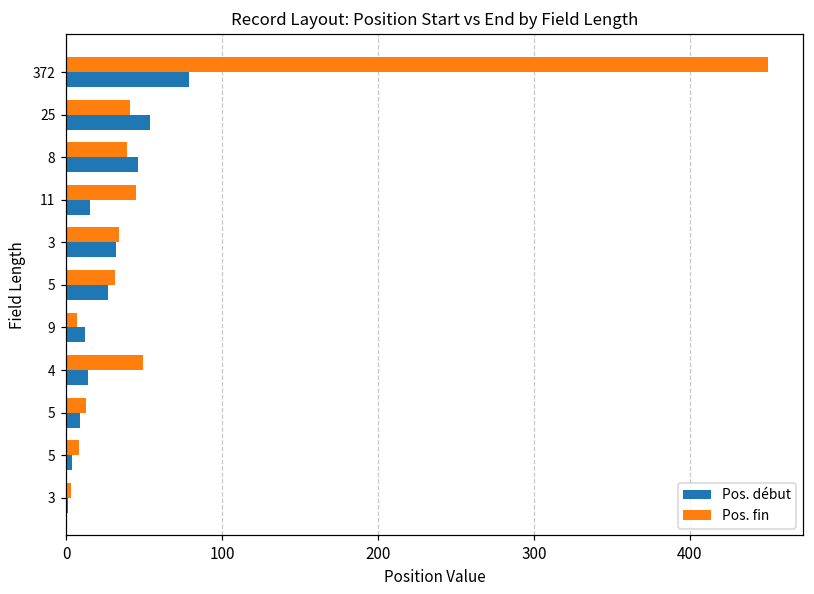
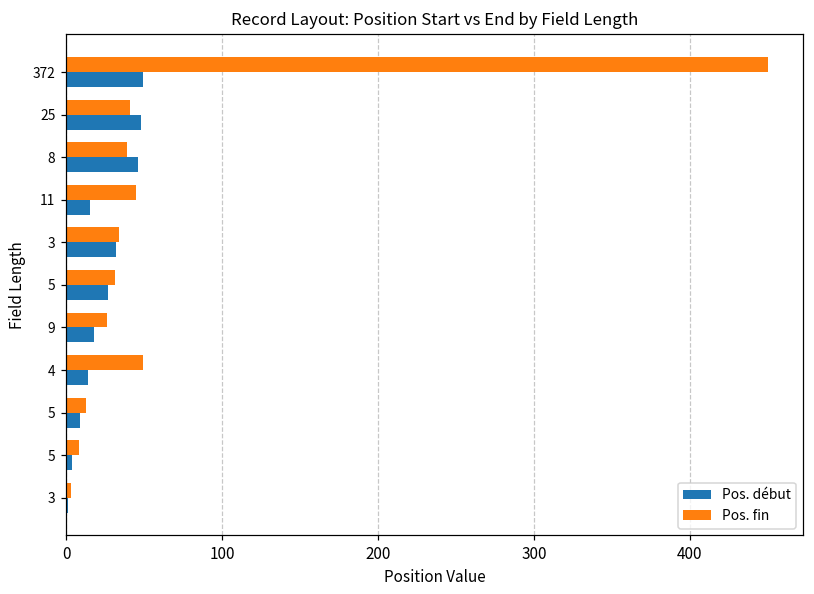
Pos. début, 372: 79 -> 49
Pos. début, 25: 54 -> 48
Pos. fin, 9: 7 -> 26
Pos. début, 9: 12 -> 18
